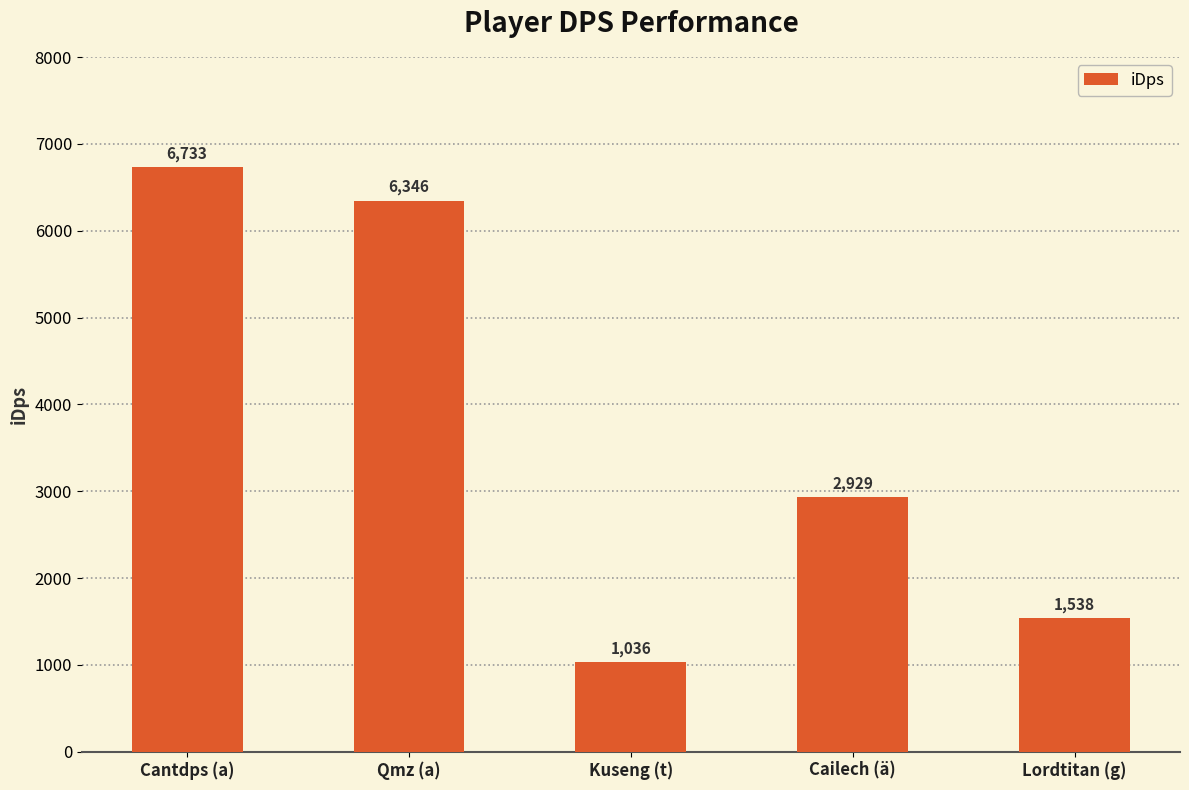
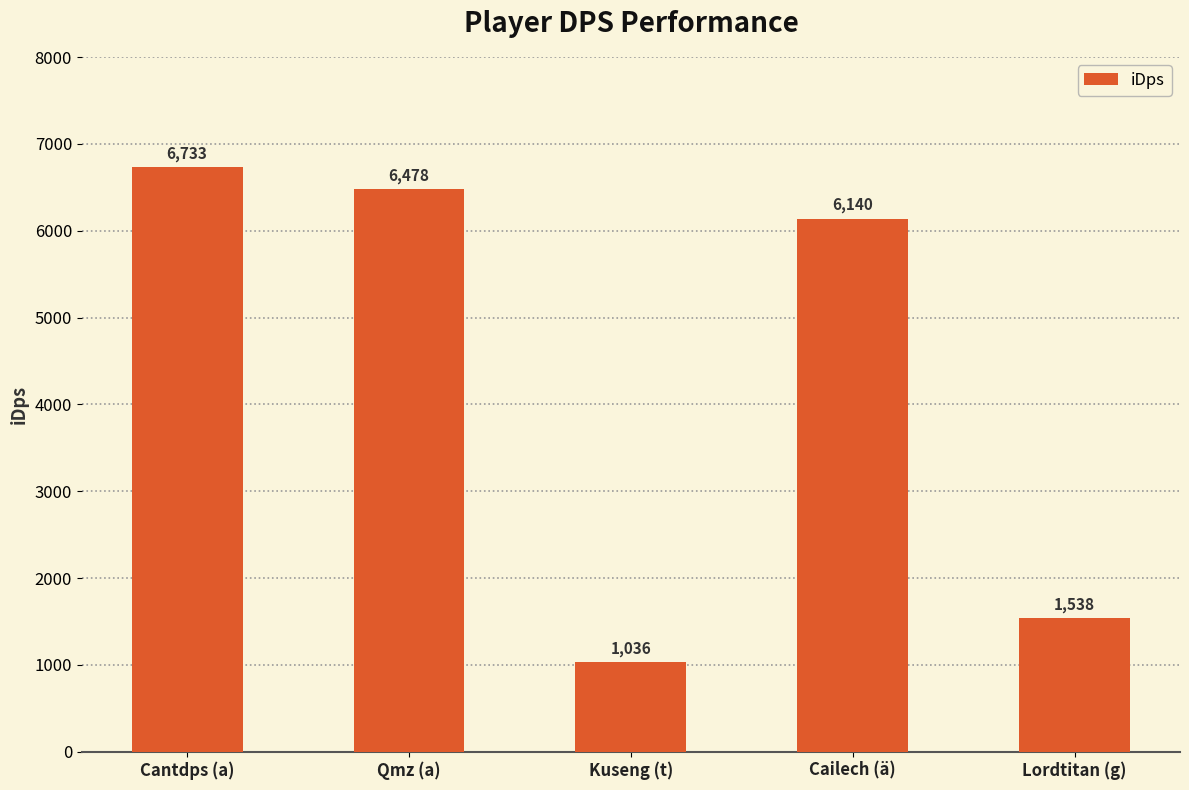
Qmz (a): 6,346 -> 6,478
Cailech (ä): 2,929 -> 6,140
